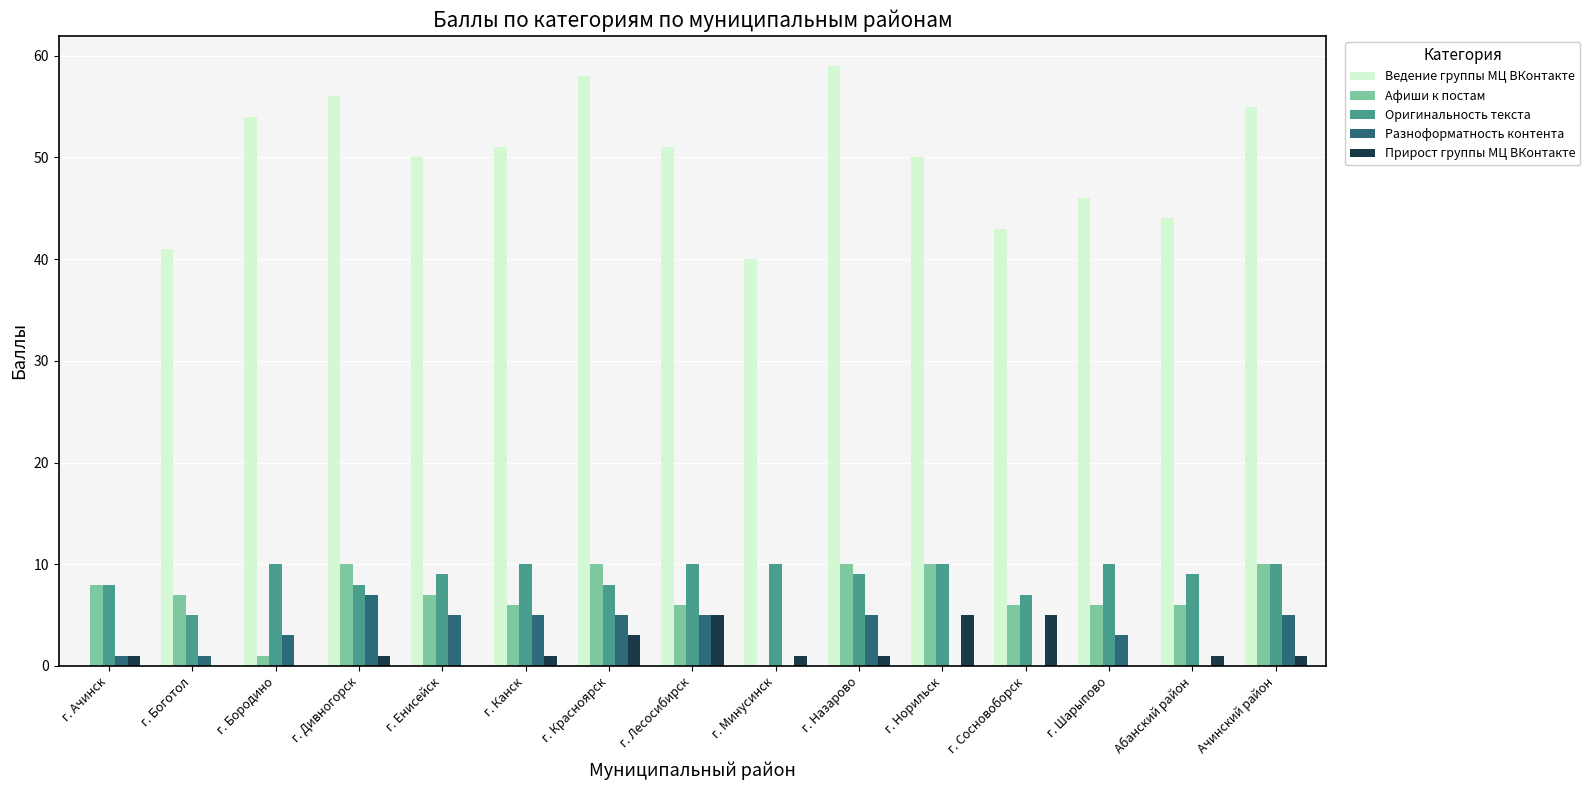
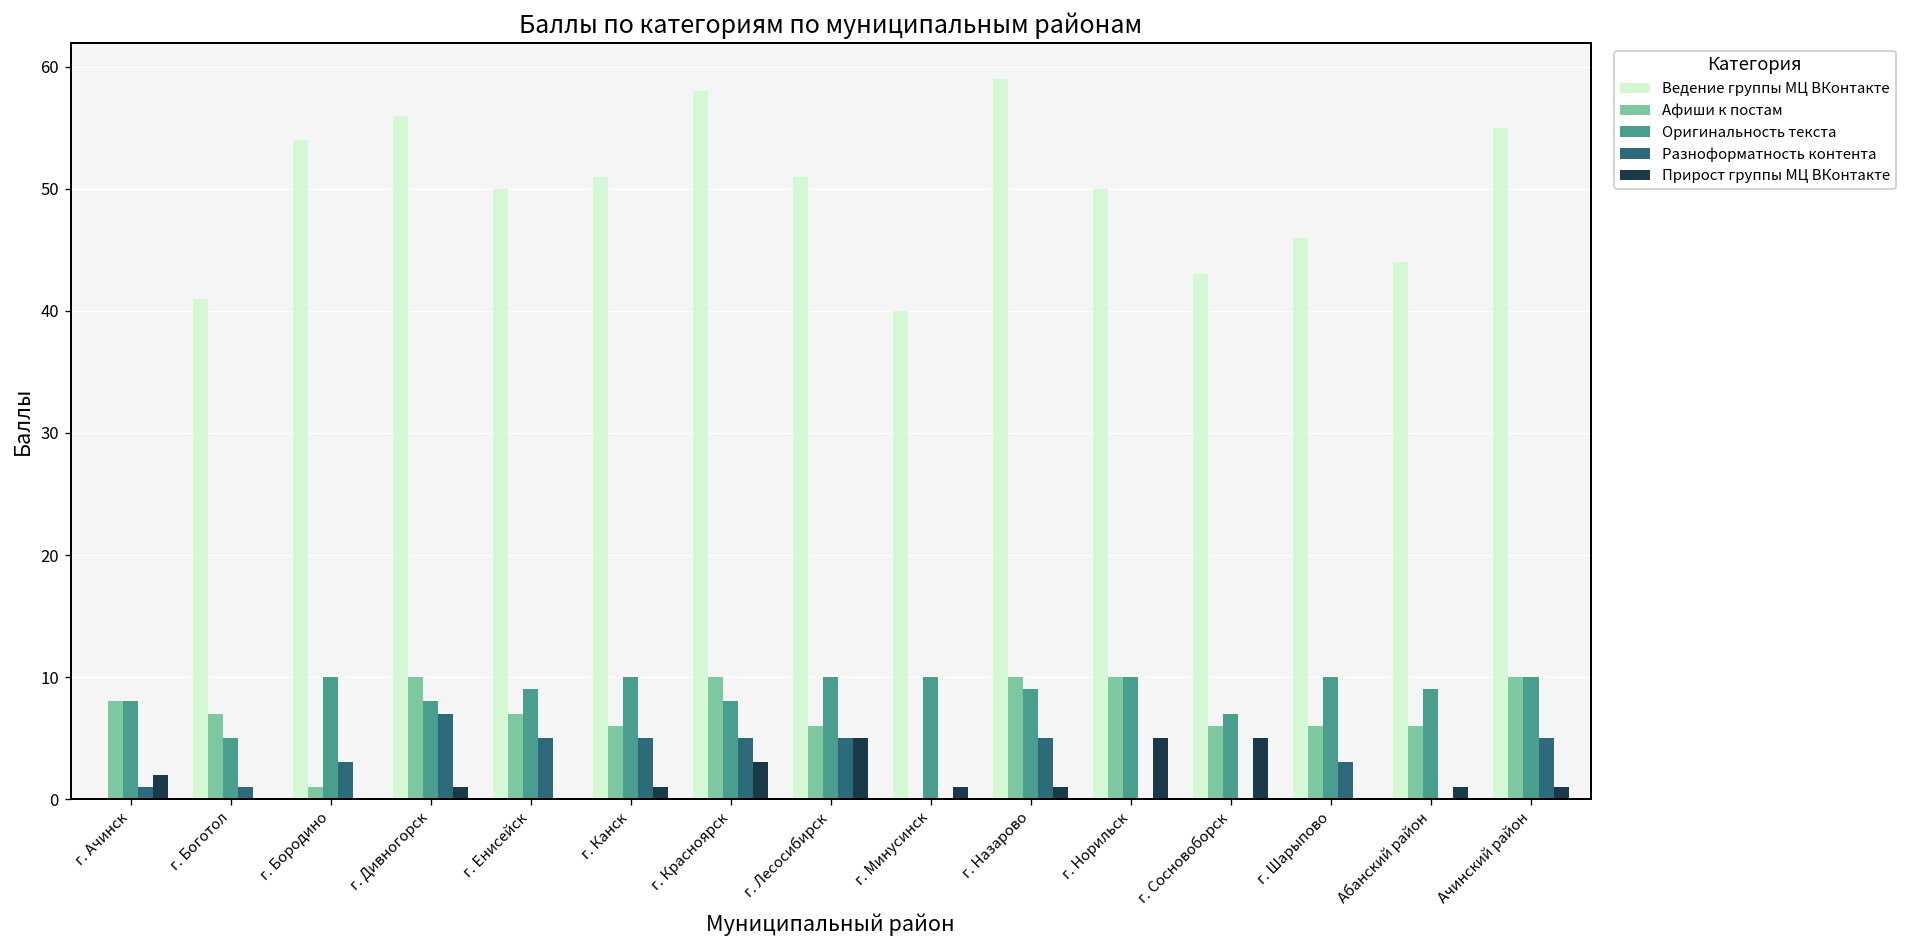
Прирост группы МЦ ВКонтакте, г. Ачинск: 1 -> 2
